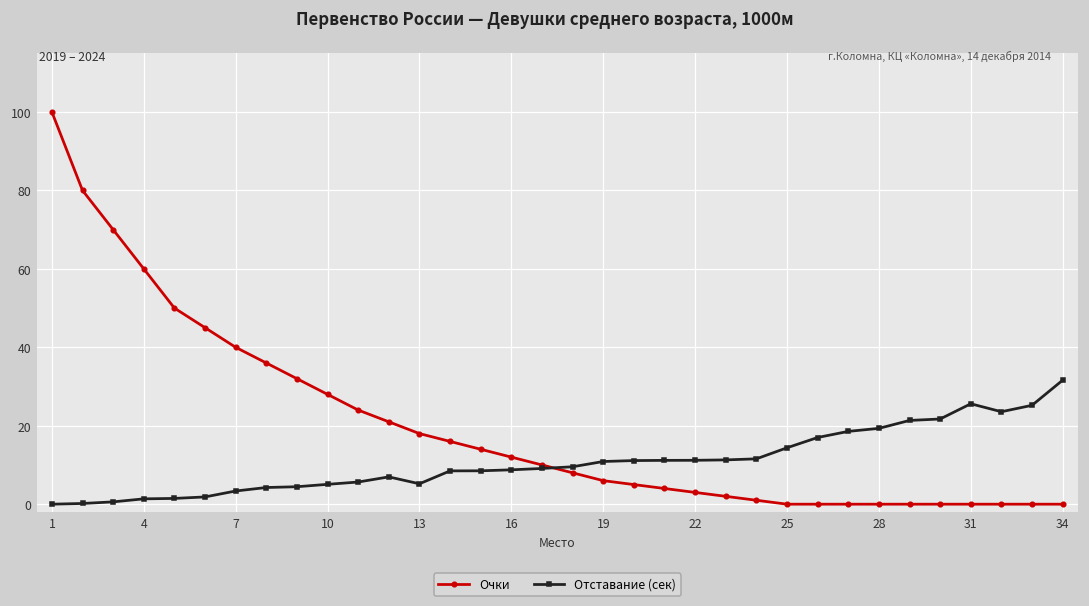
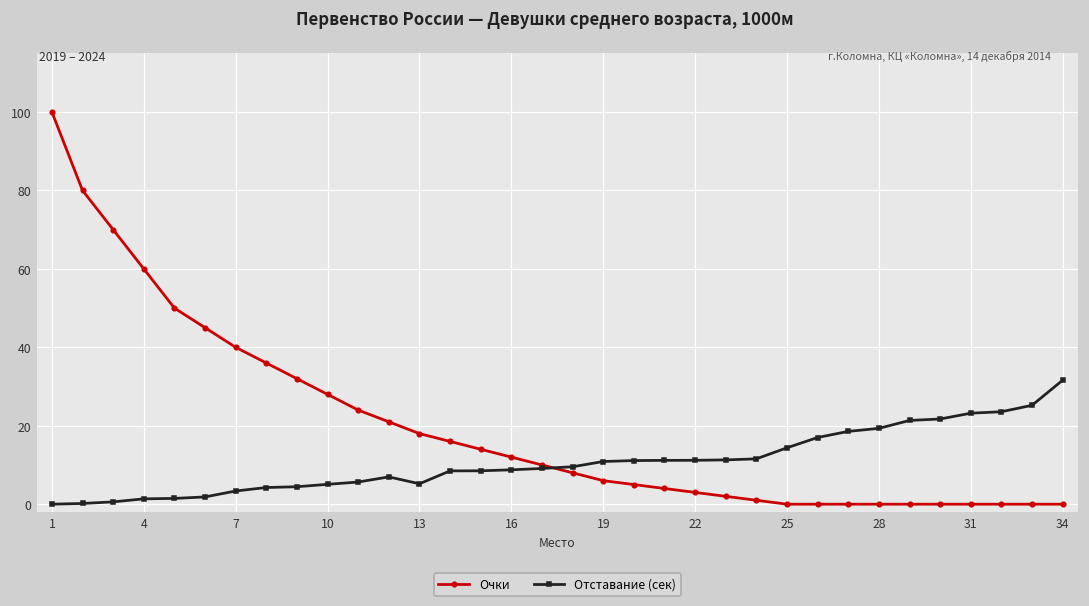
Отставание (сек), 31: 26 -> 23
